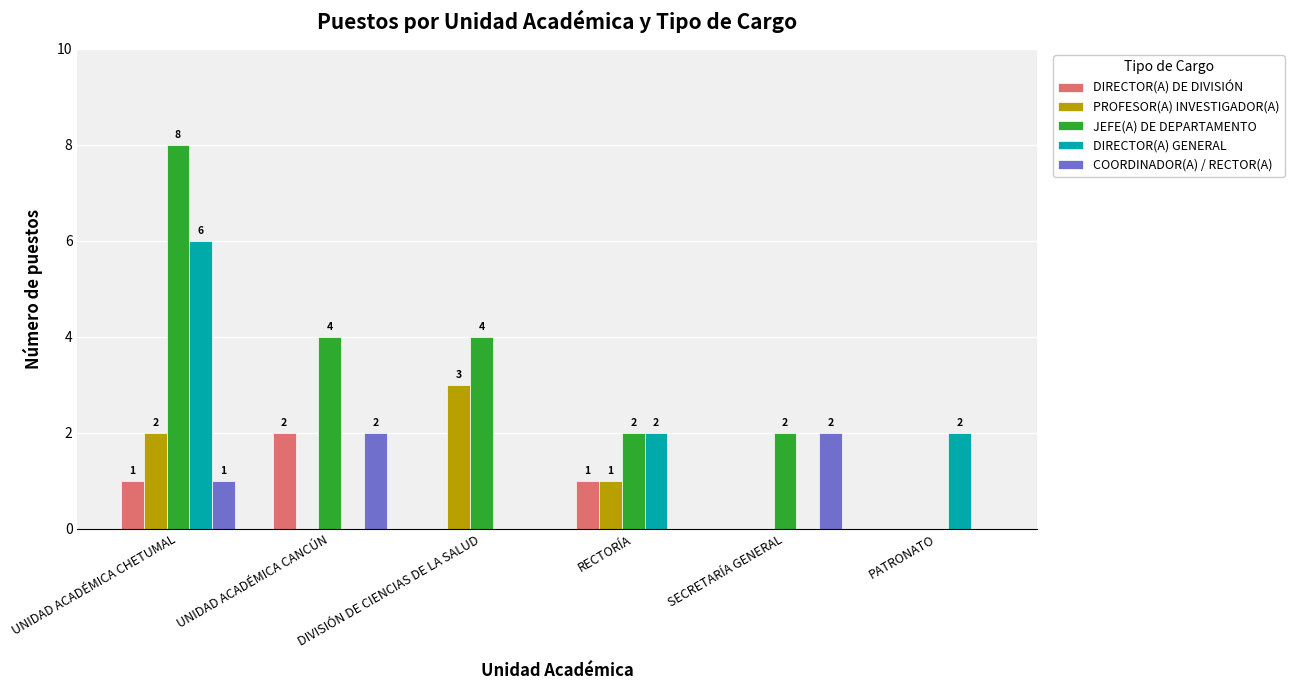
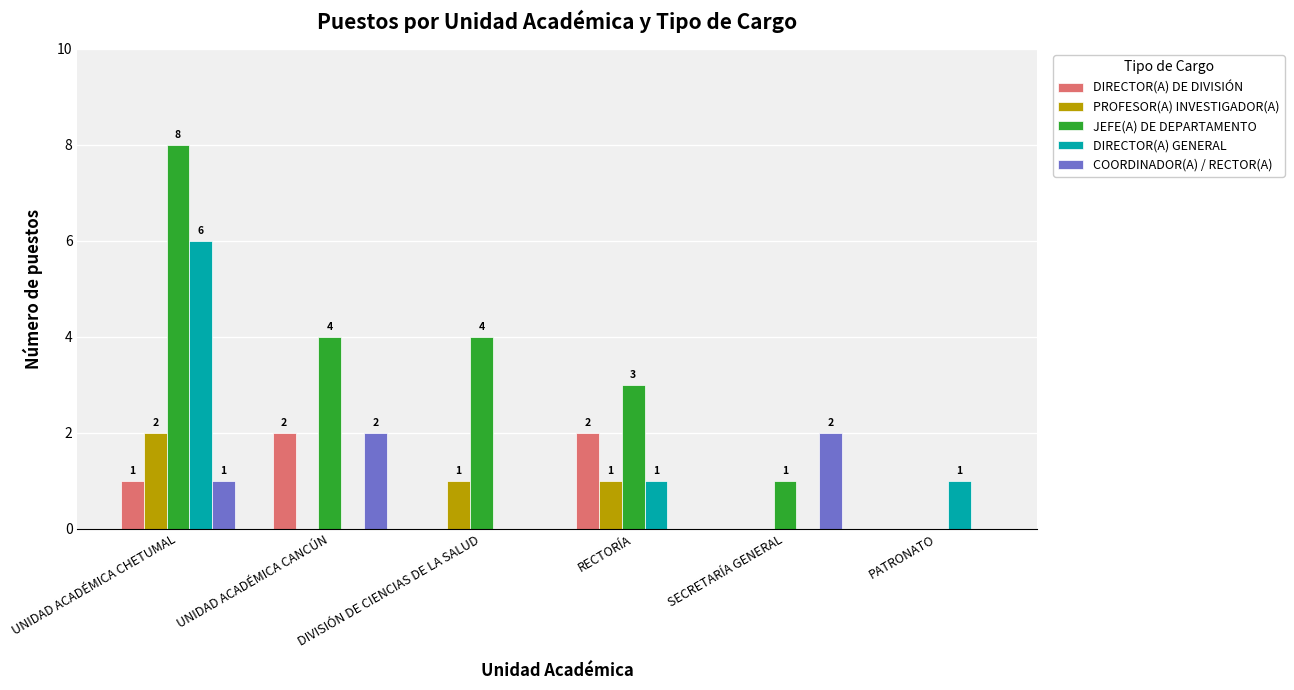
PROFESOR(A) INVESTIGADOR(A), DIVISIÓN DE CIENCIAS DE LA SALUD: 3 -> 1
DIRECTOR(A) DE DIVISIÓN, RECTORÍA: 1 -> 2
JEFE(A) DE DEPARTAMENTO, RECTORÍA: 2 -> 3
DIRECTOR(A) GENERAL, RECTORÍA: 2 -> 1
JEFE(A) DE DEPARTAMENTO, SECRETARÍA GENERAL: 2 -> 1
DIRECTOR(A) GENERAL, PATRONATO: 2 -> 1
